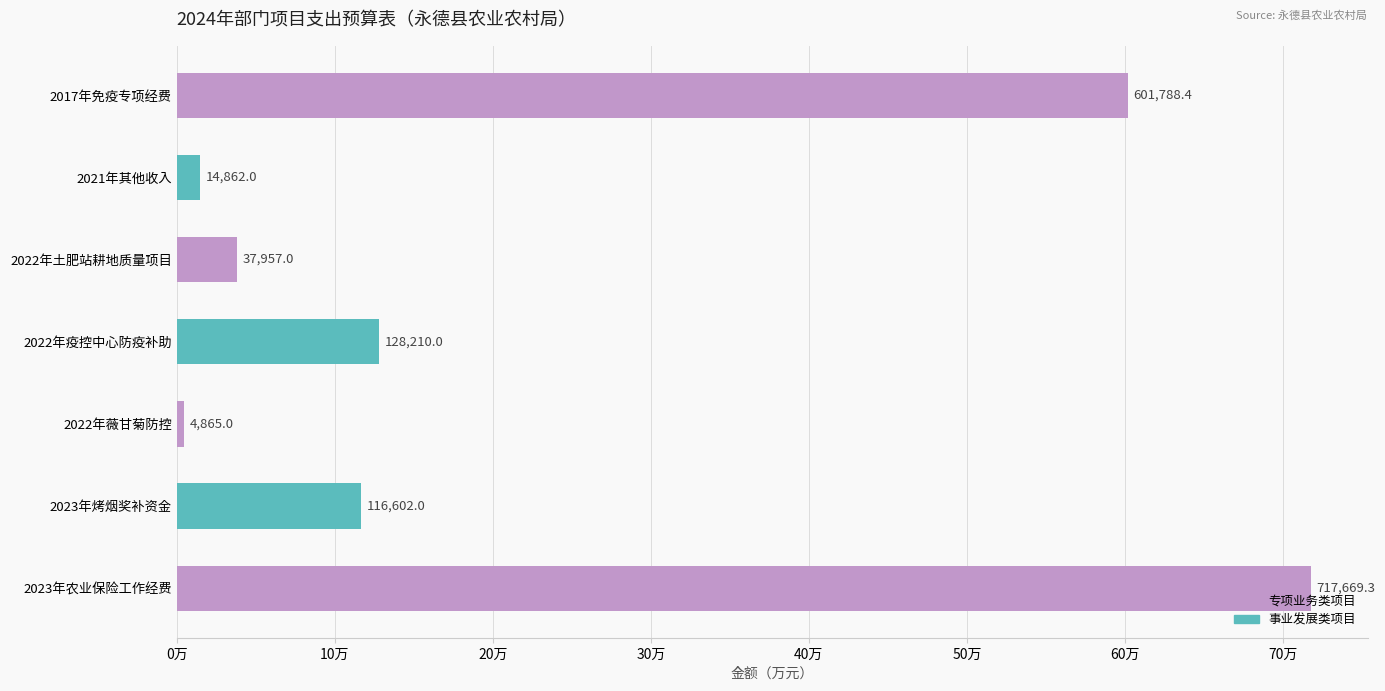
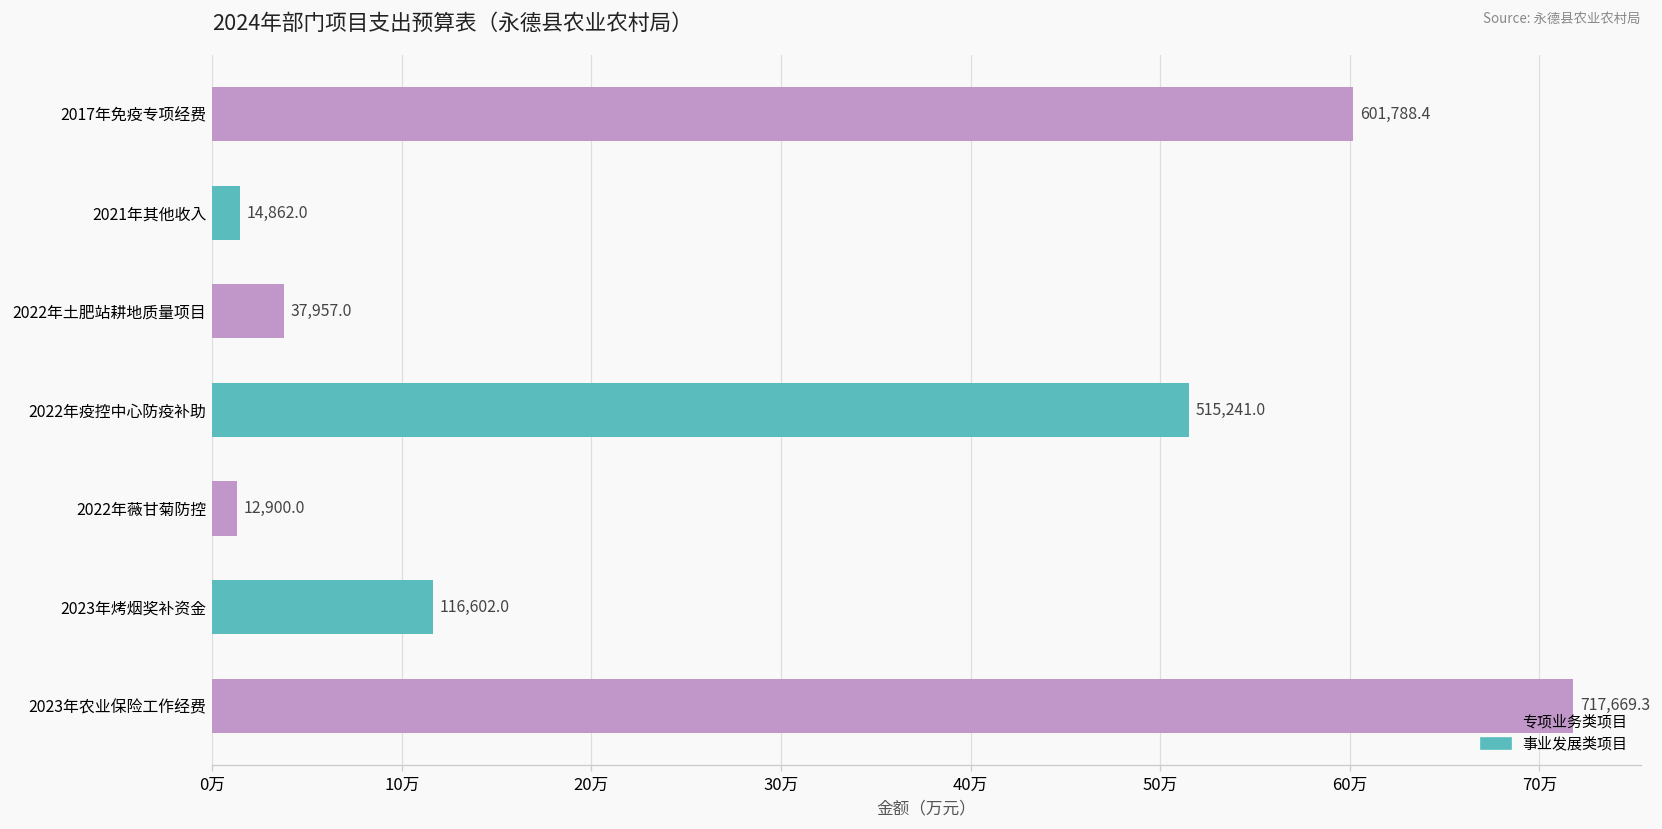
2022年疫控中心防疫补助: 128,210.0 -> 515,241.0
2022年薇甘菊防控: 4,865.0 -> 12,900.0
